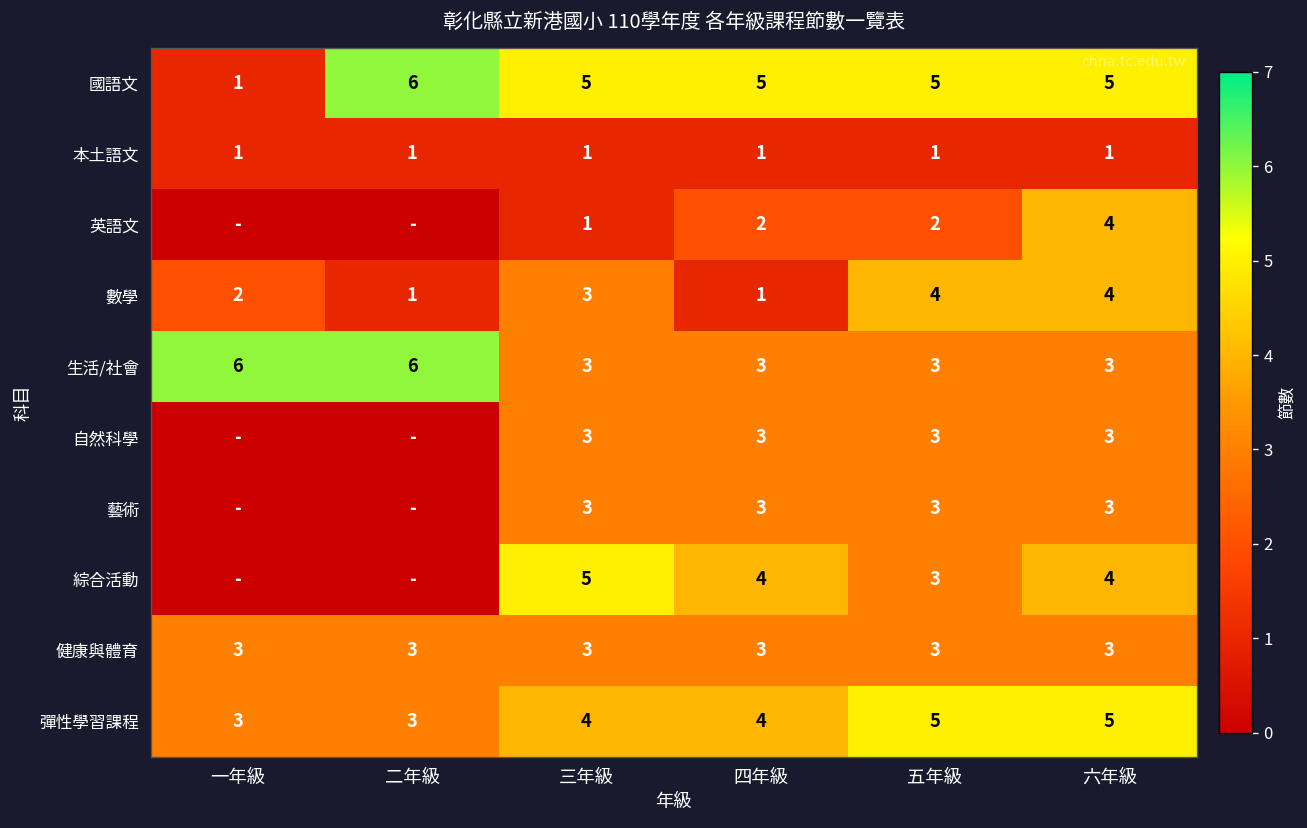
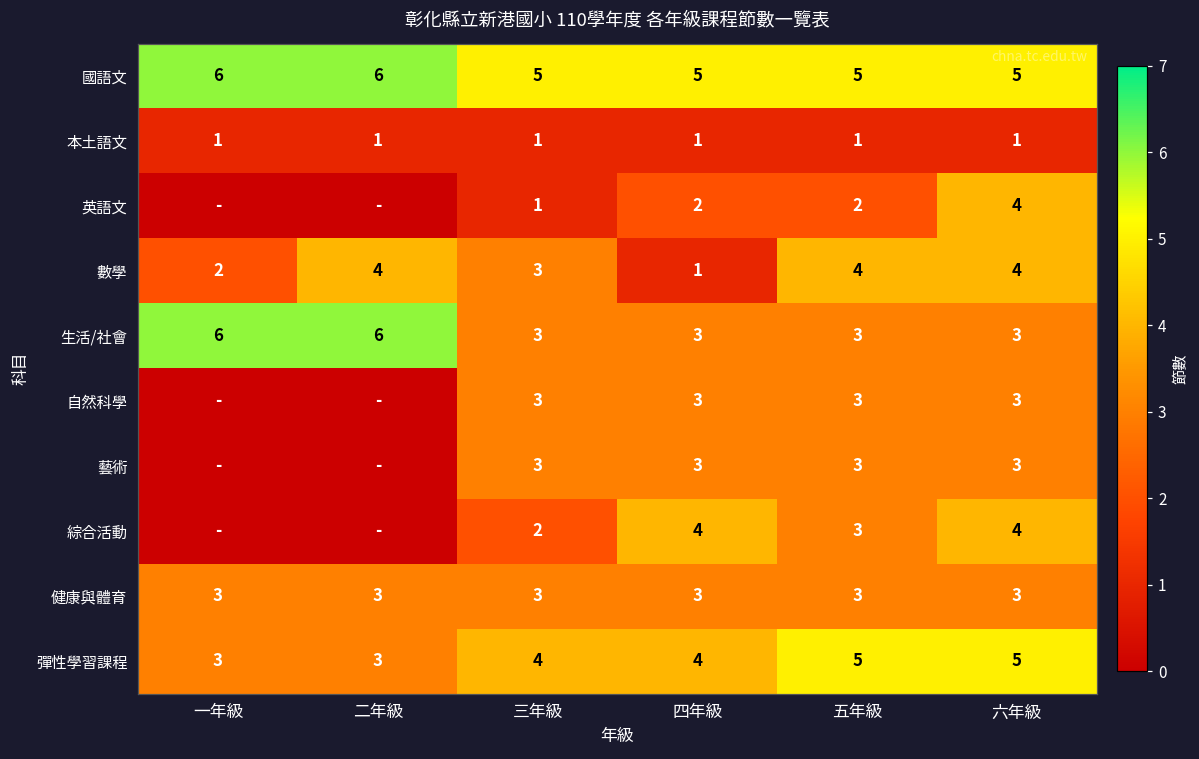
國語文, 一年級: 1 -> 6
數學, 二年級: 1 -> 4
綜合活動, 三年級: 5 -> 2
